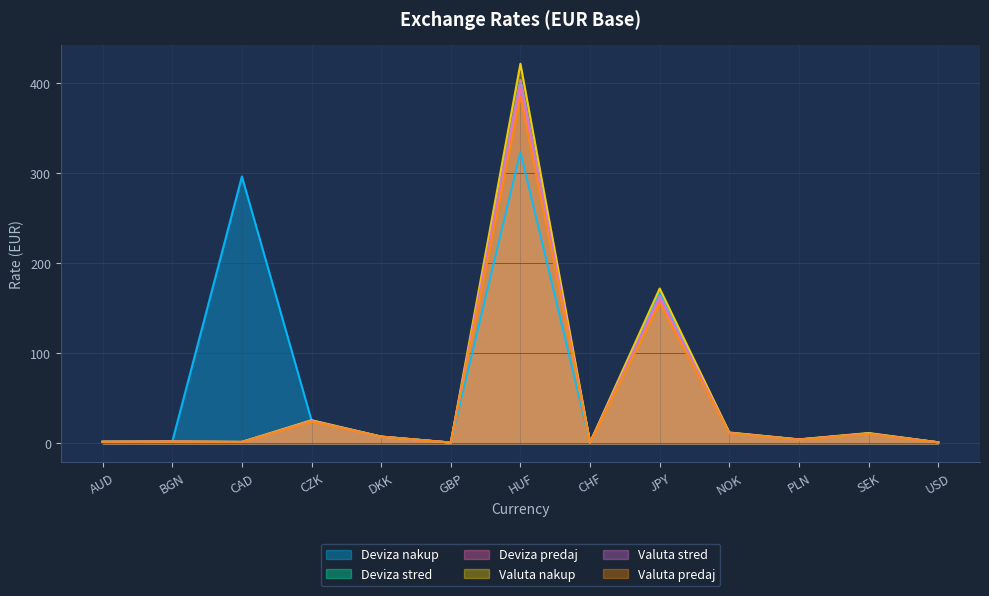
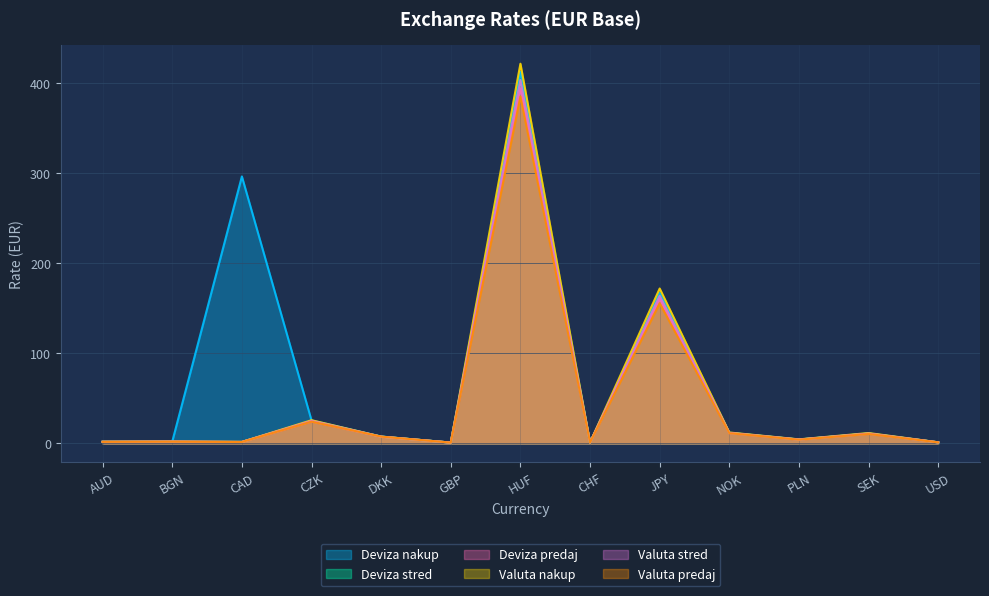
Deviza nakup, HUF: 320 -> 410
